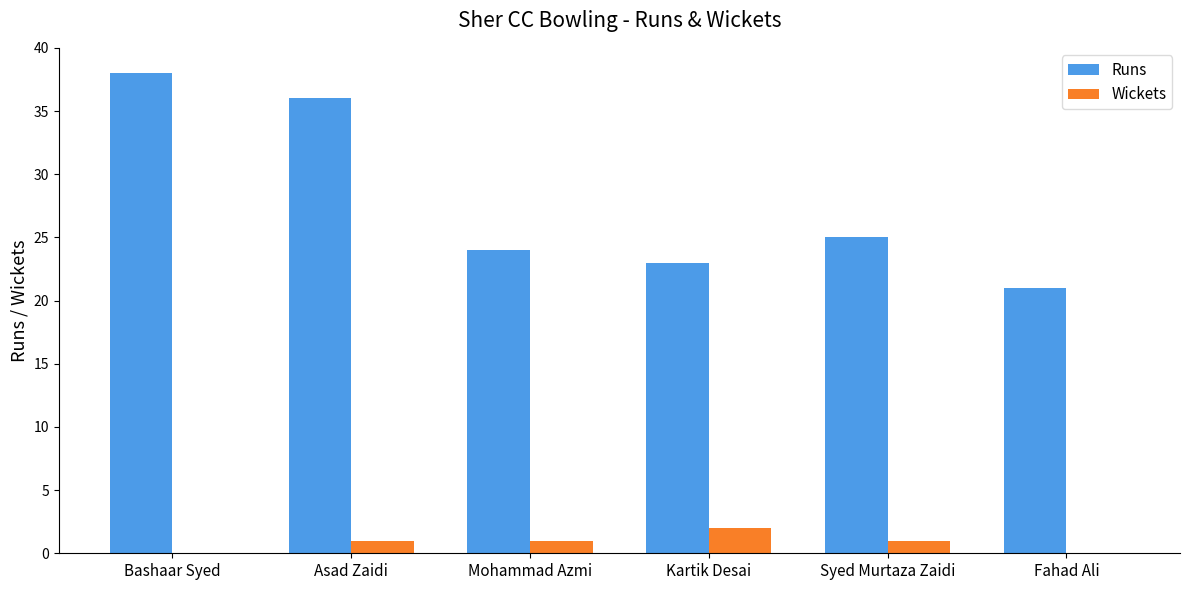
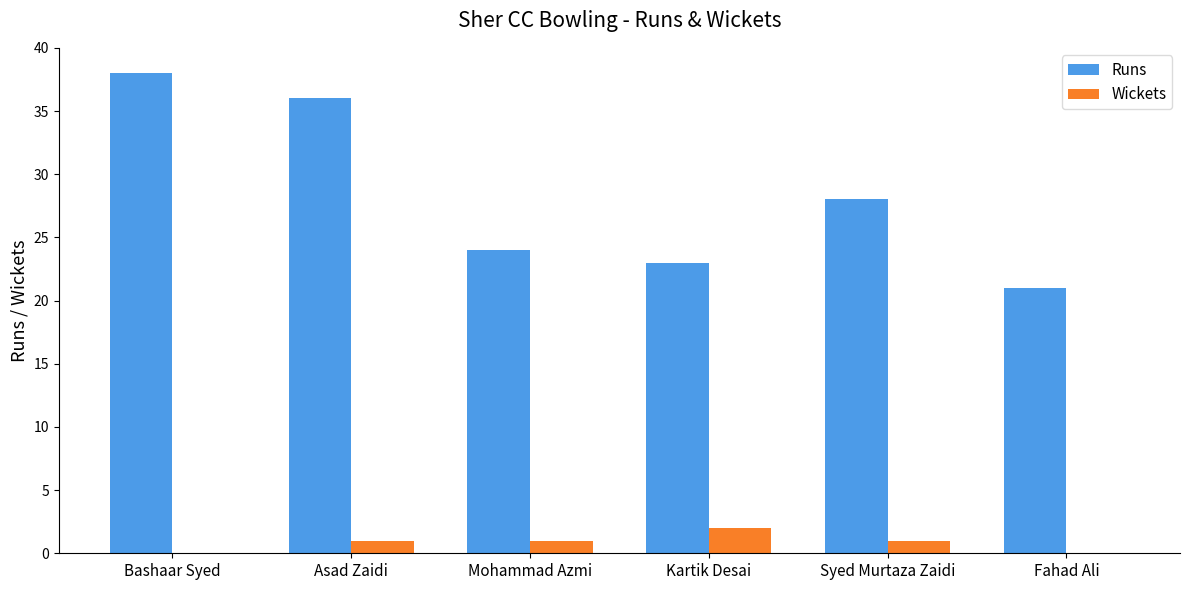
Runs, Syed Murtaza Zaidi: 25 -> 28
